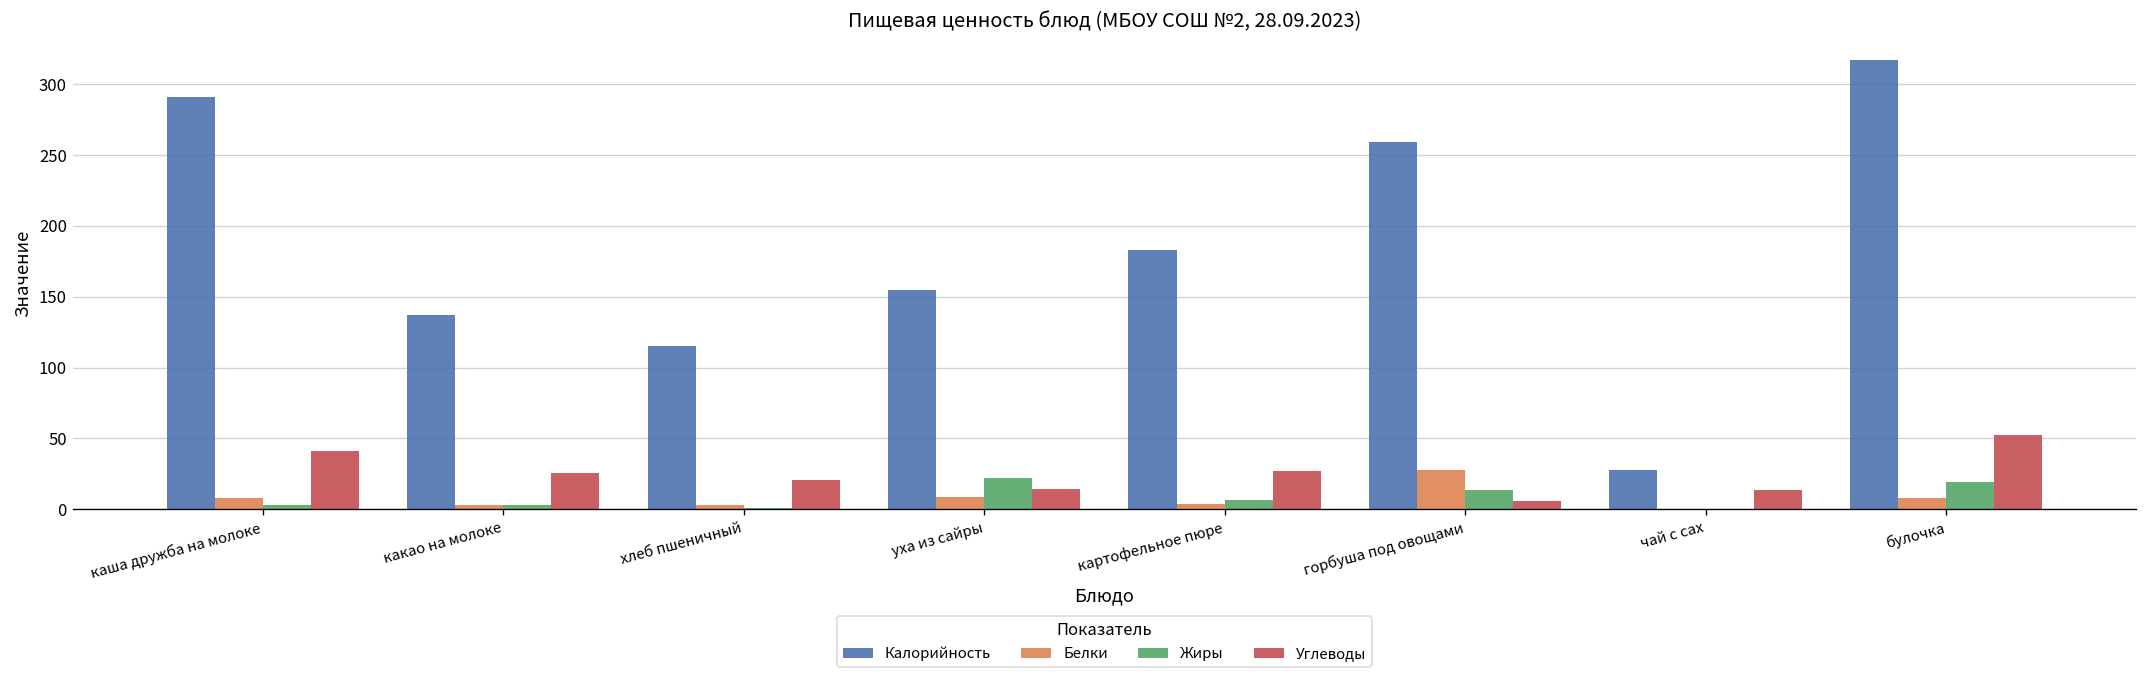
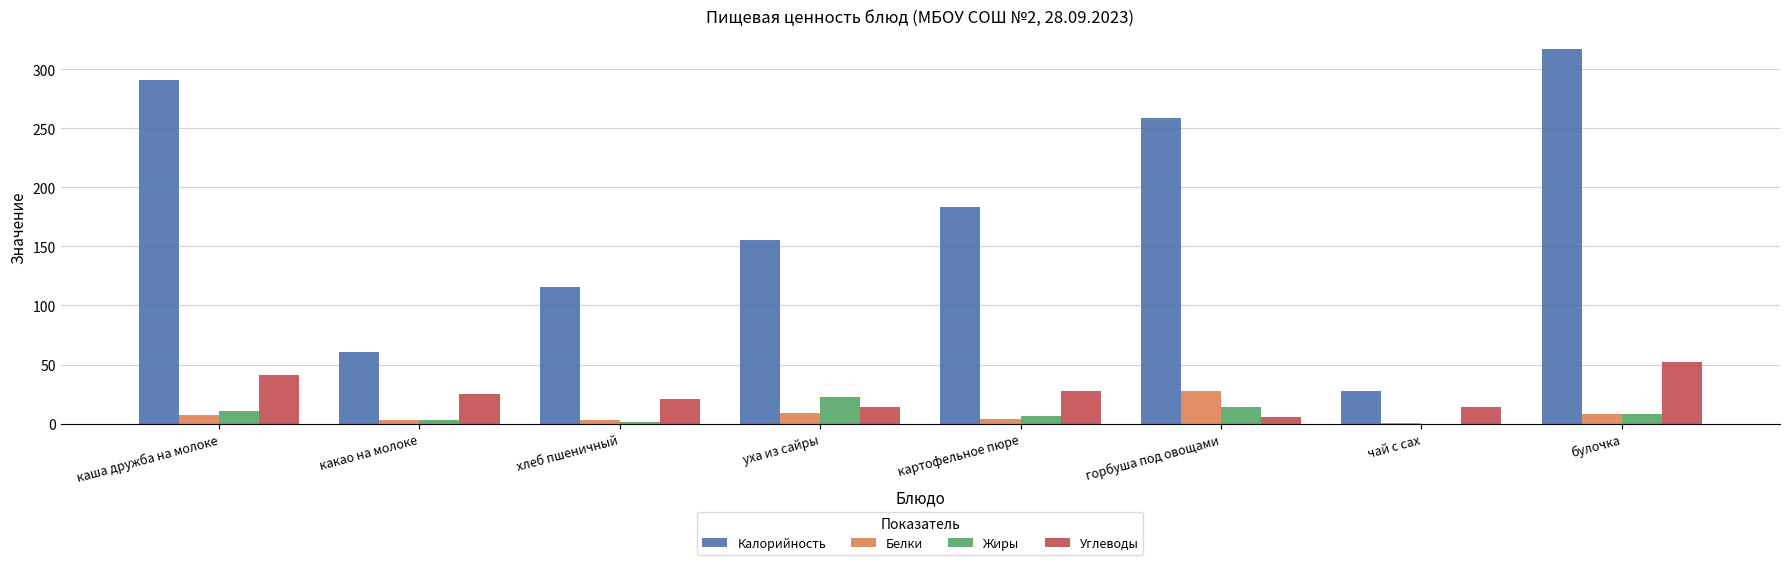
Жиры, каша дружба на молоке: 3 -> 11
Калорийность, какао на молоке: 137 -> 61
Жиры, булочка: 19 -> 8
